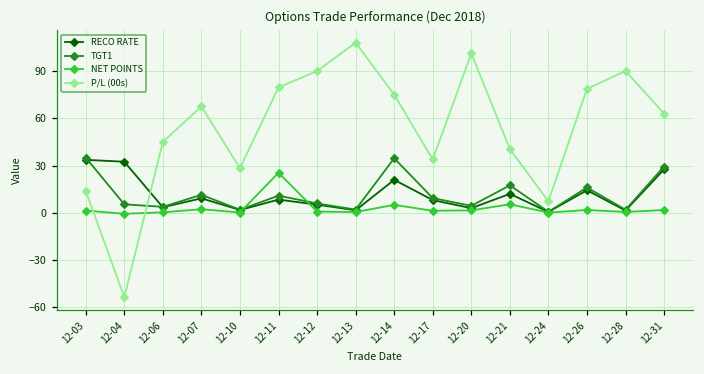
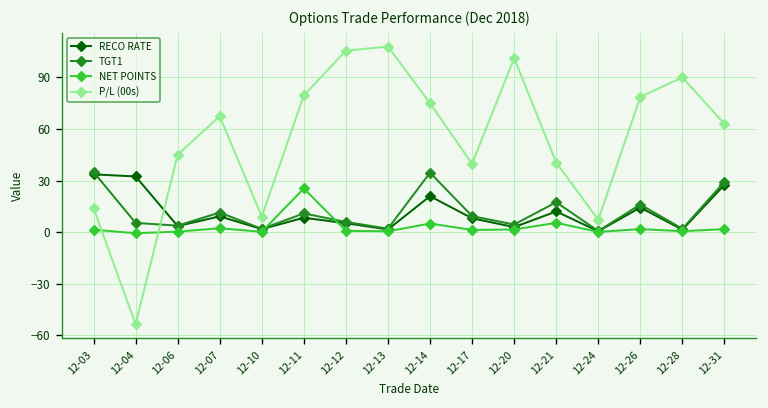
P/L (00s), 12-10: 28 -> 9
P/L (00s), 12-12: 90 -> 106
P/L (00s), 12-17: 34 -> 40
